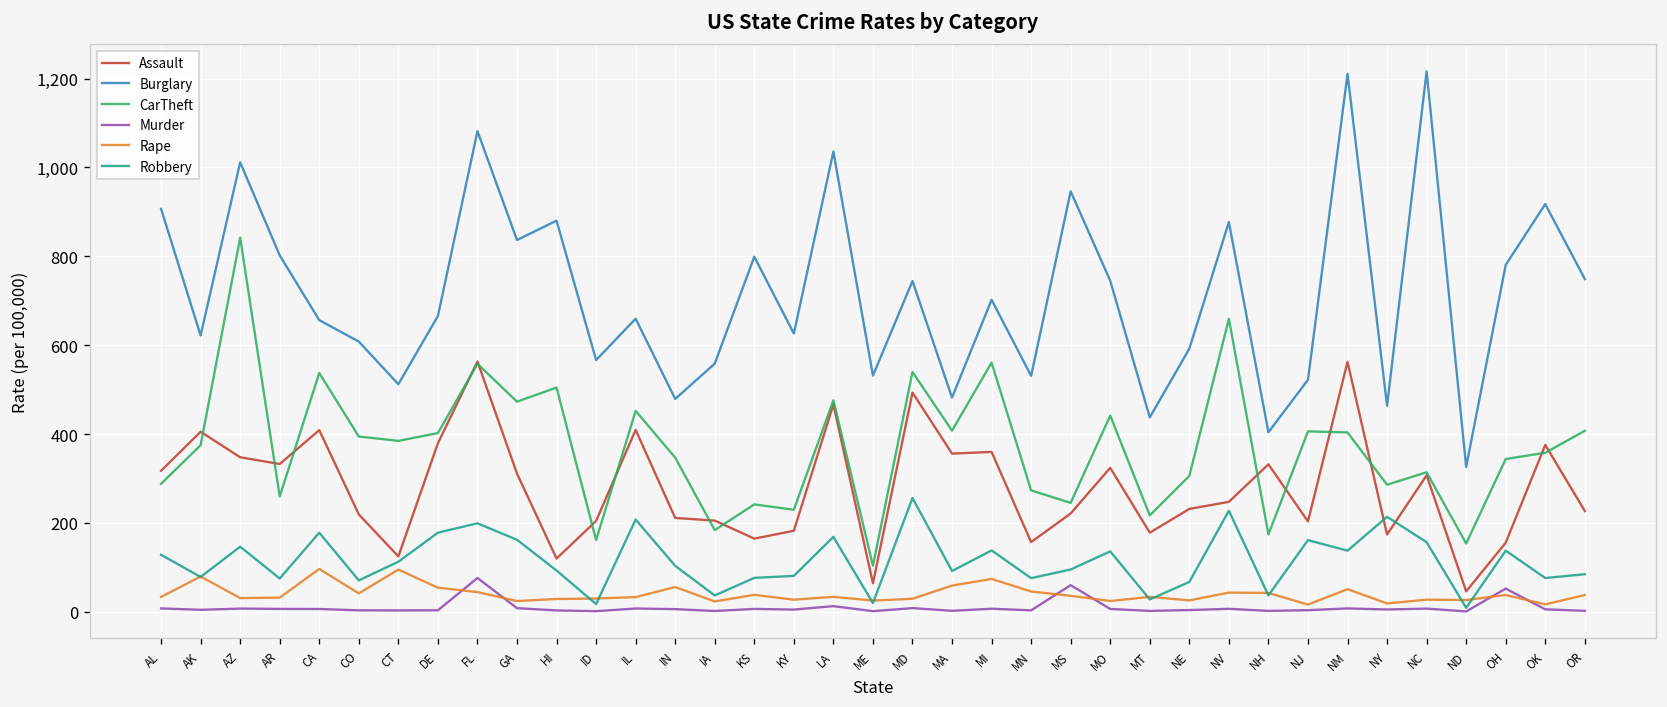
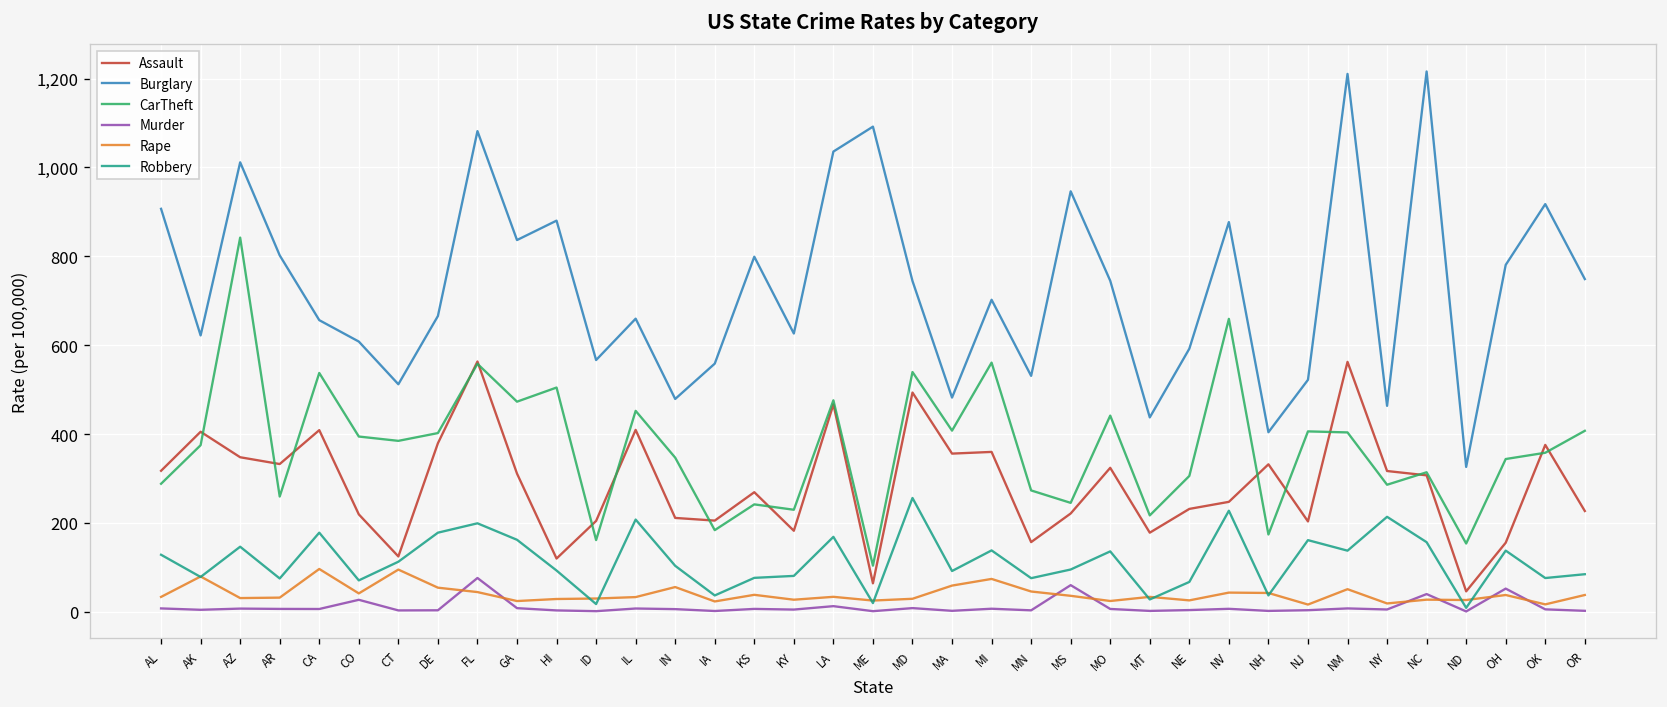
Murder, CO: 0 -> 30
Assault, KS: 160 -> 270
Burglary, ME: 530 -> 1,090
Assault, NY: 170 -> 320
Murder, NC: 10 -> 40
